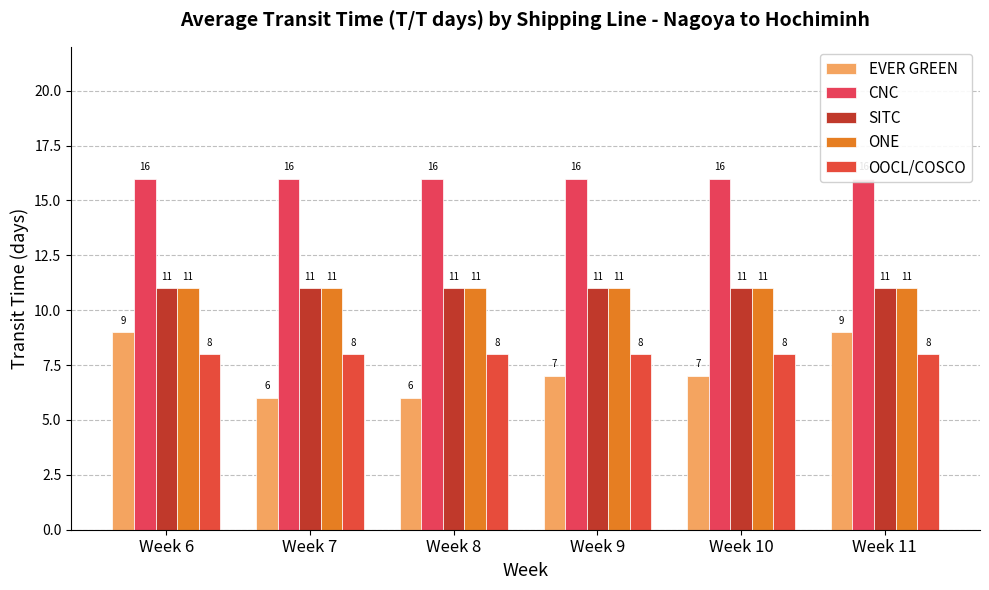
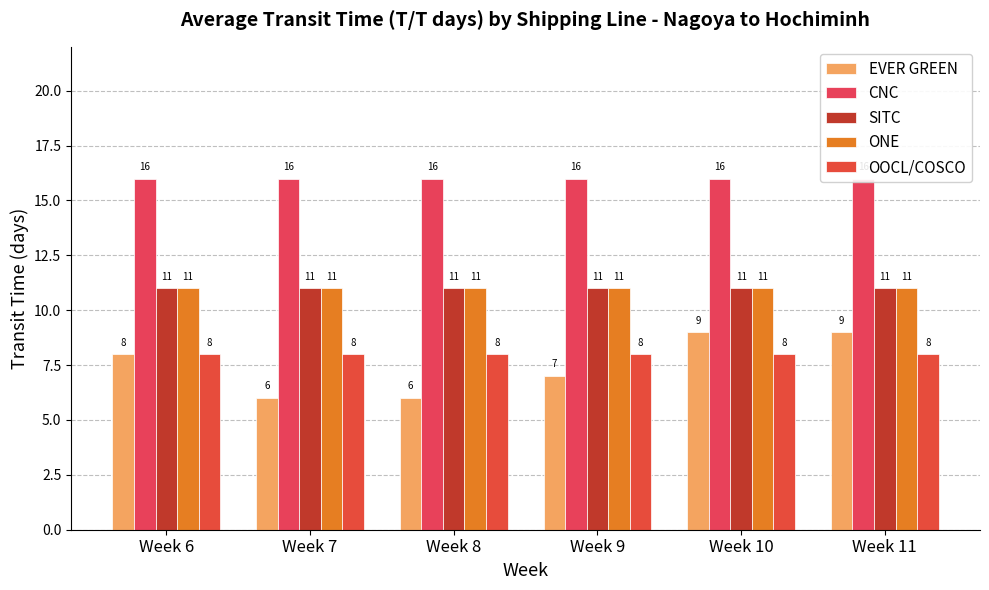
EVER GREEN, Week 6: 9 -> 8
EVER GREEN, Week 10: 7 -> 9
